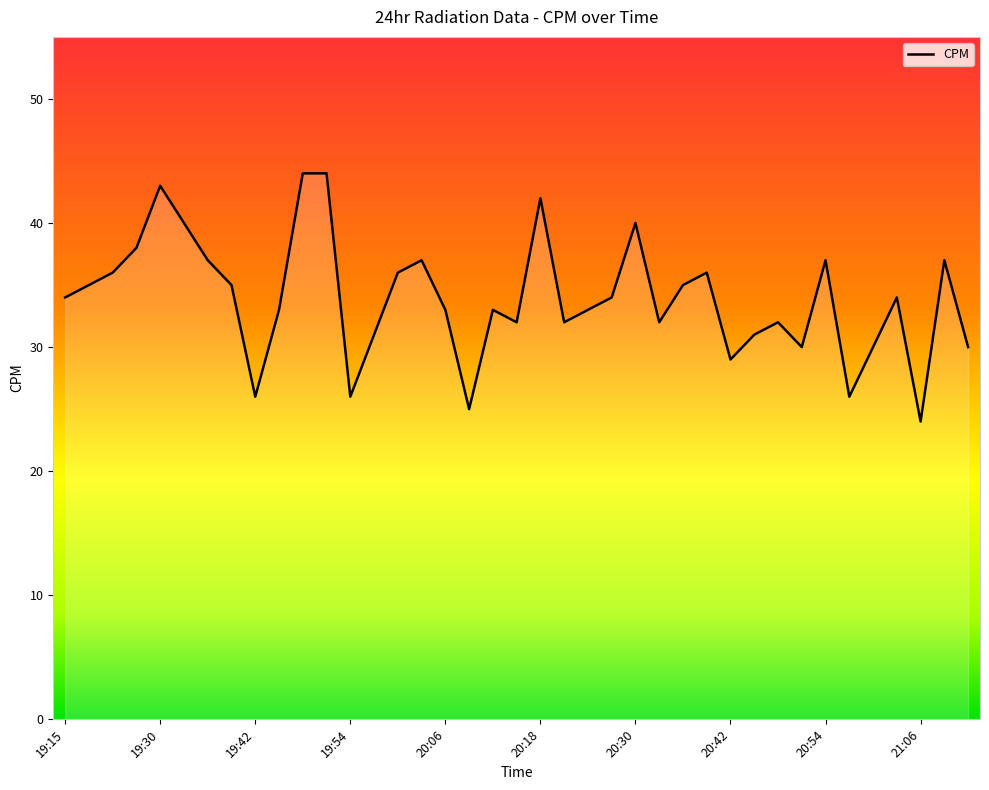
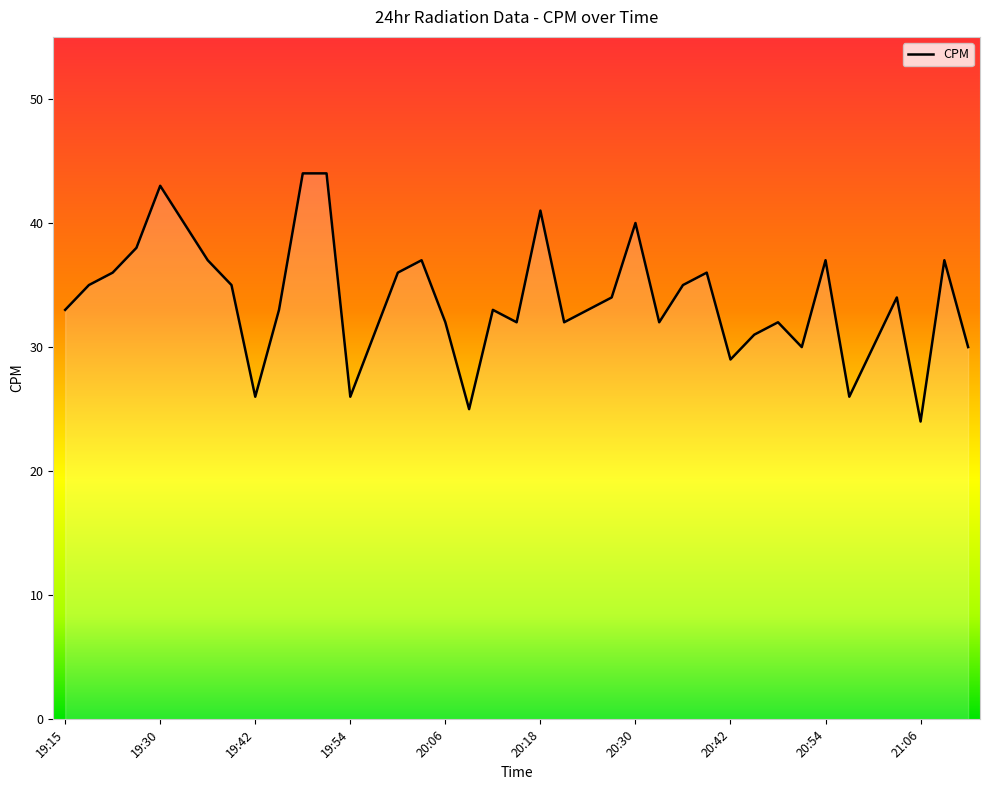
19:15: 34 -> 33
20:06: 33 -> 32
20:18: 42 -> 41
